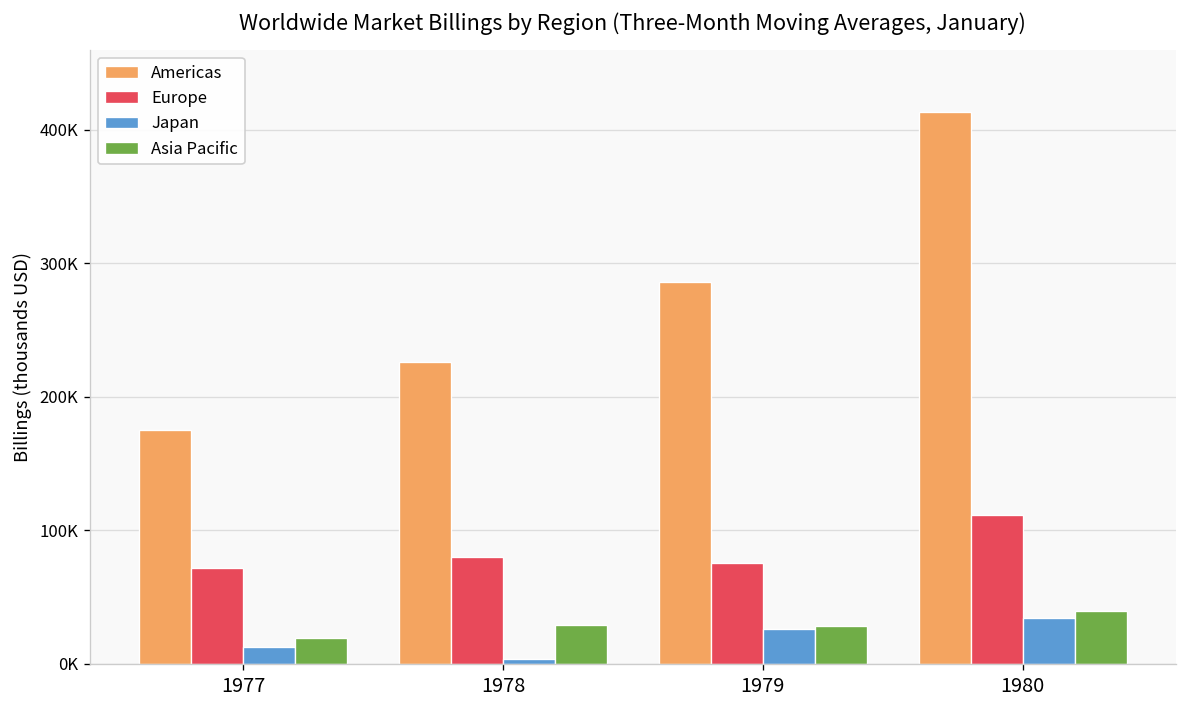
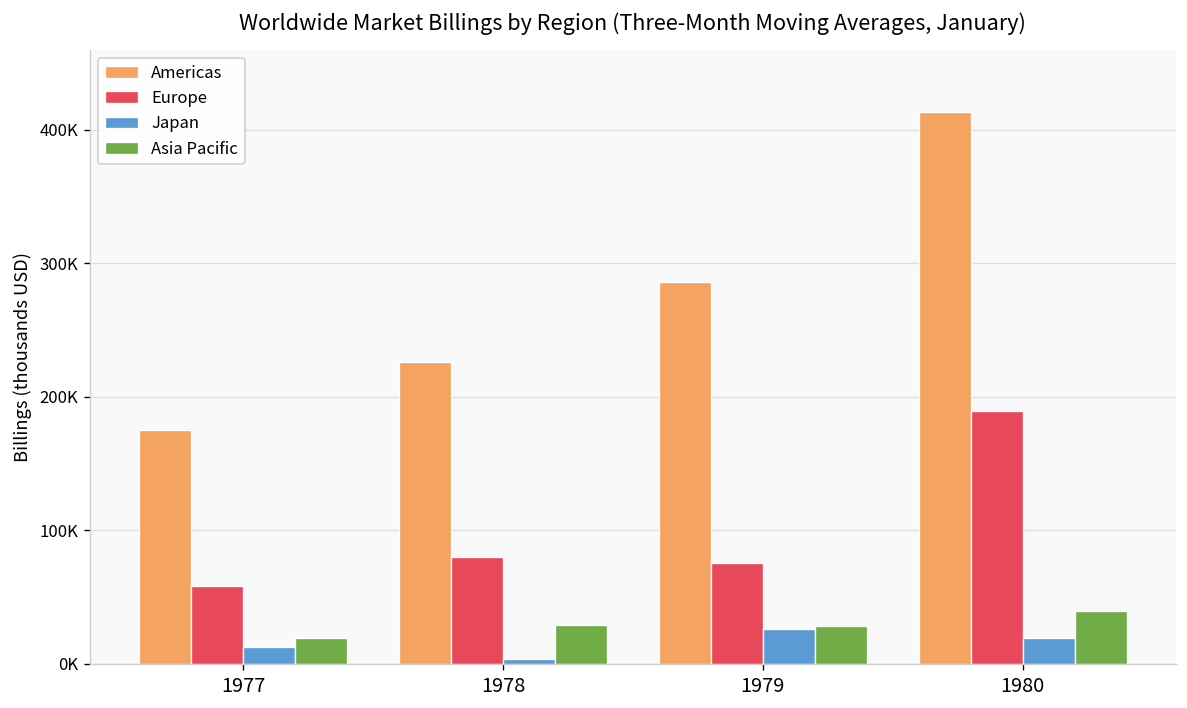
Europe, 1977: 72000 -> 58000
Europe, 1980: 111000 -> 190000
Japan, 1980: 34000 -> 19000
